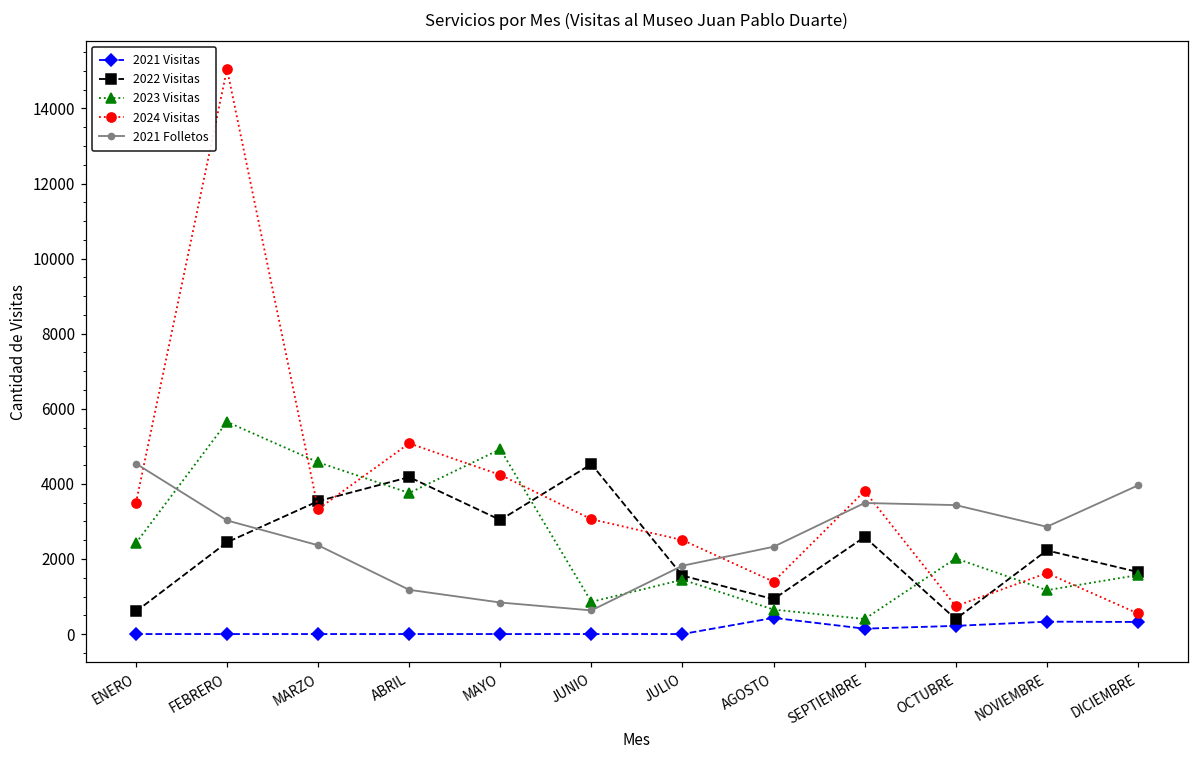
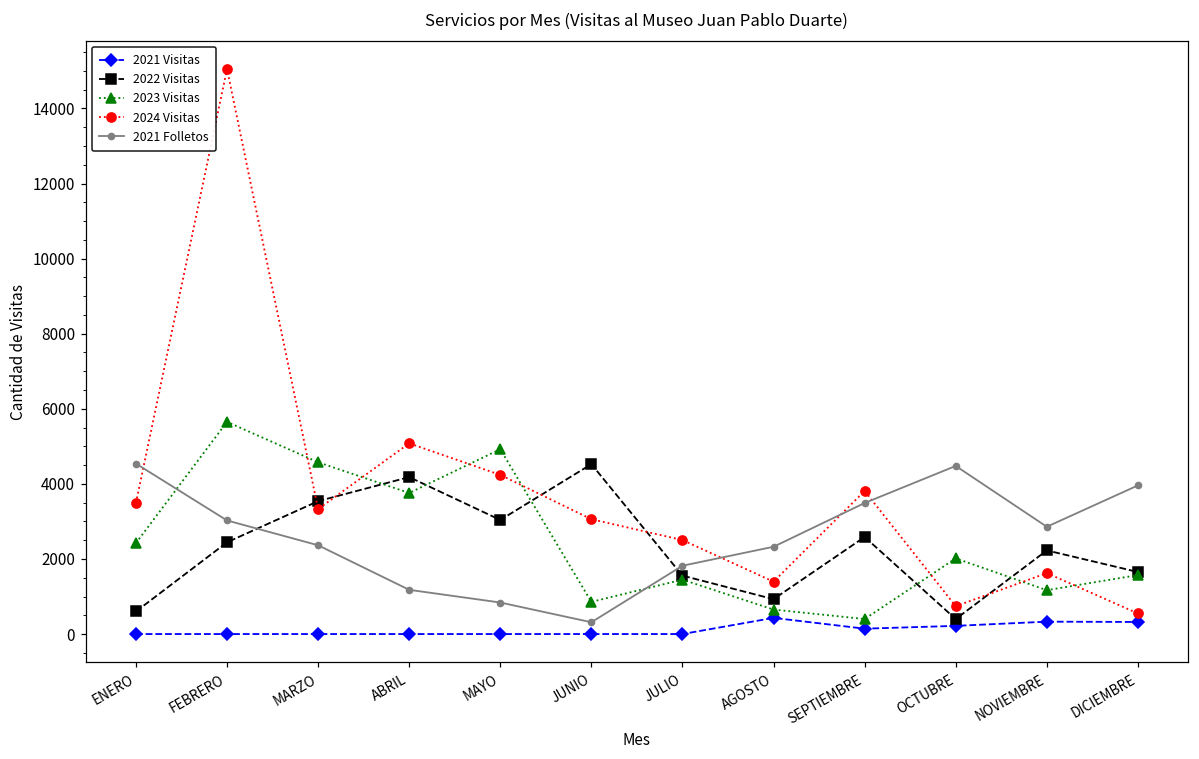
2021 Folletos, JUNIO: 600 -> 300
2021 Folletos, OCTUBRE: 3400 -> 4500
